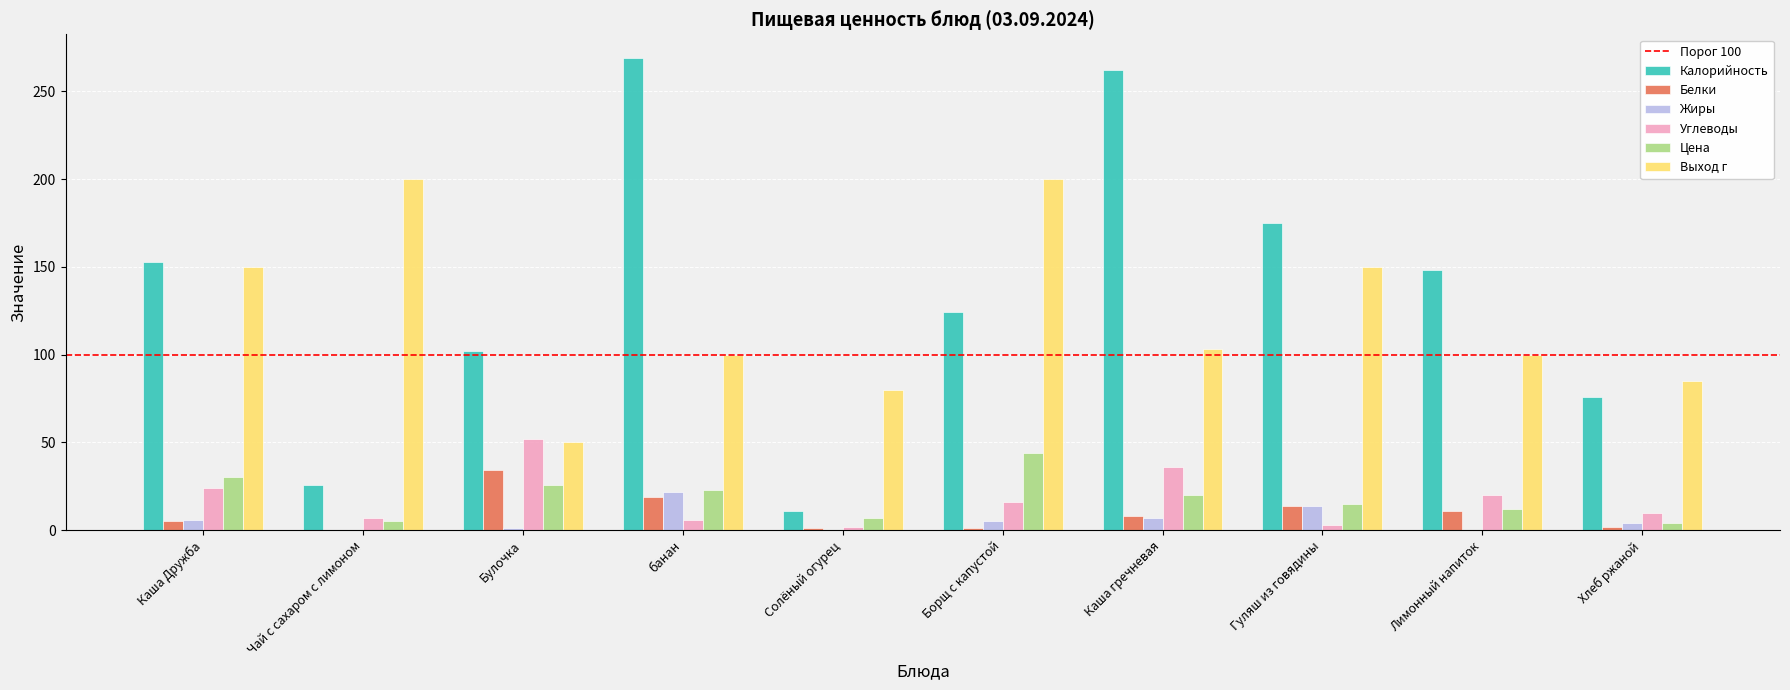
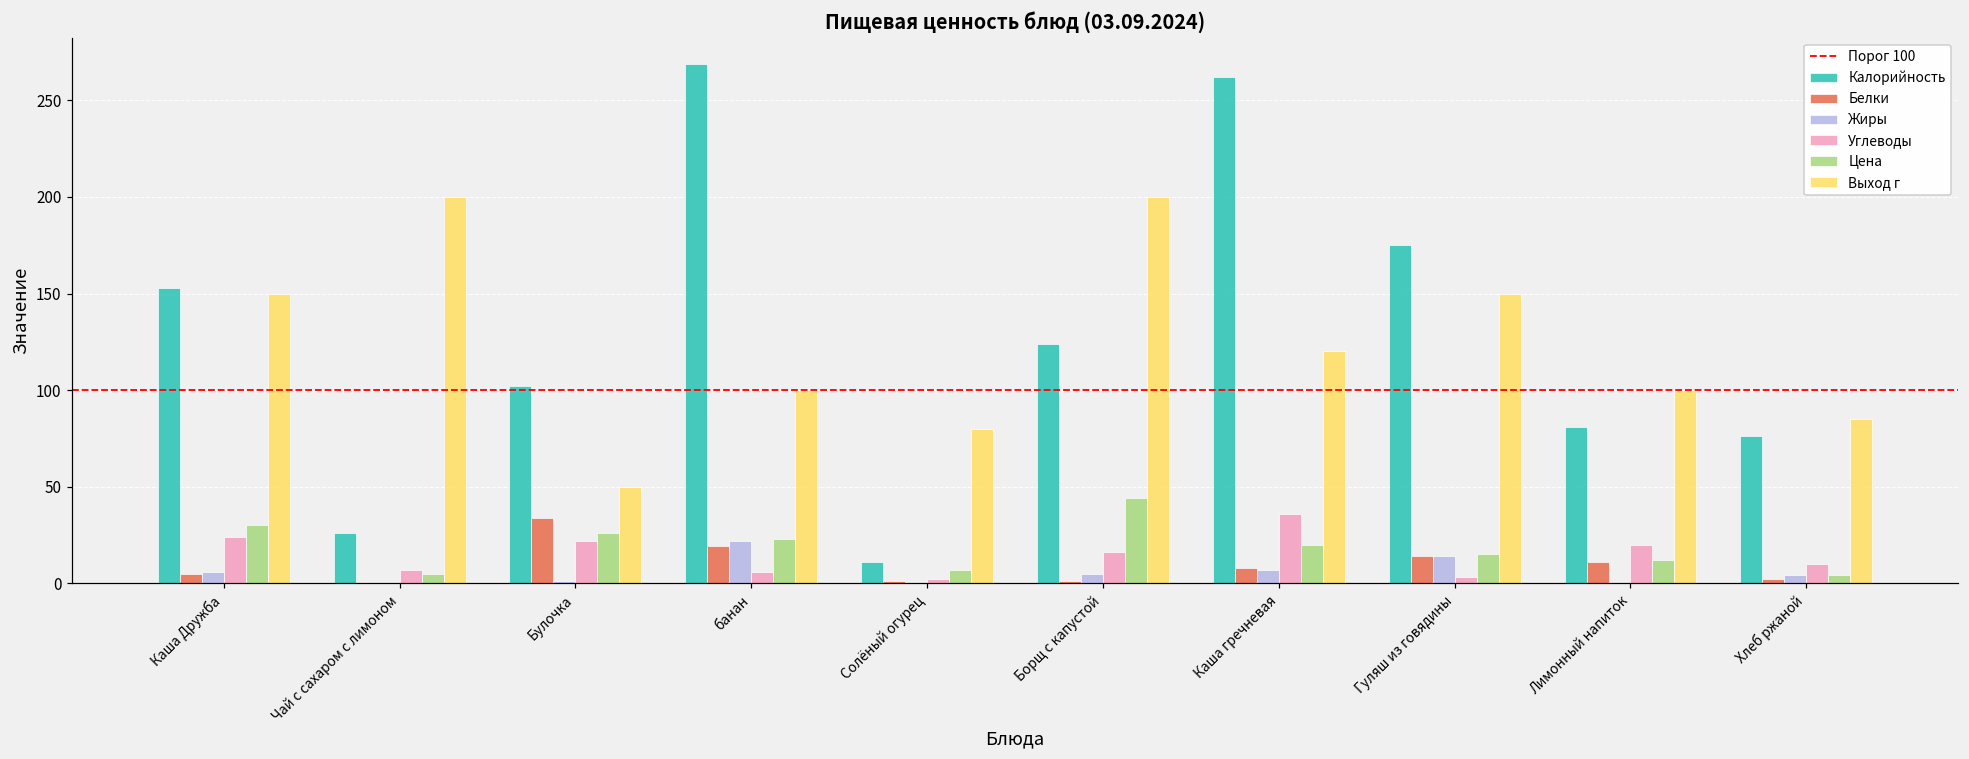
Углеводы, Булочка: 52 -> 22
Выход г, Каша гречневая: 103 -> 120
Калорийность, Лимонный напиток: 148 -> 81
